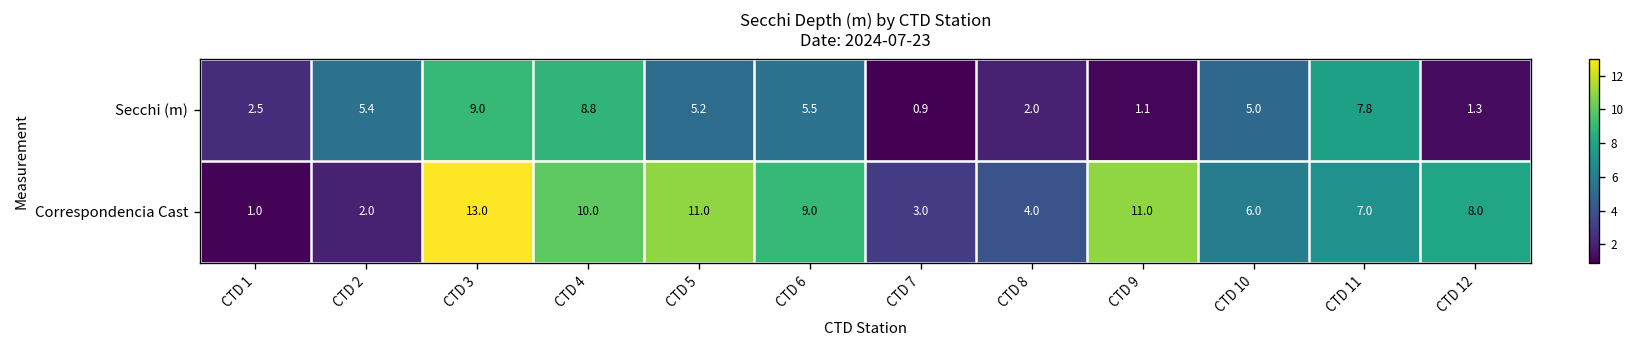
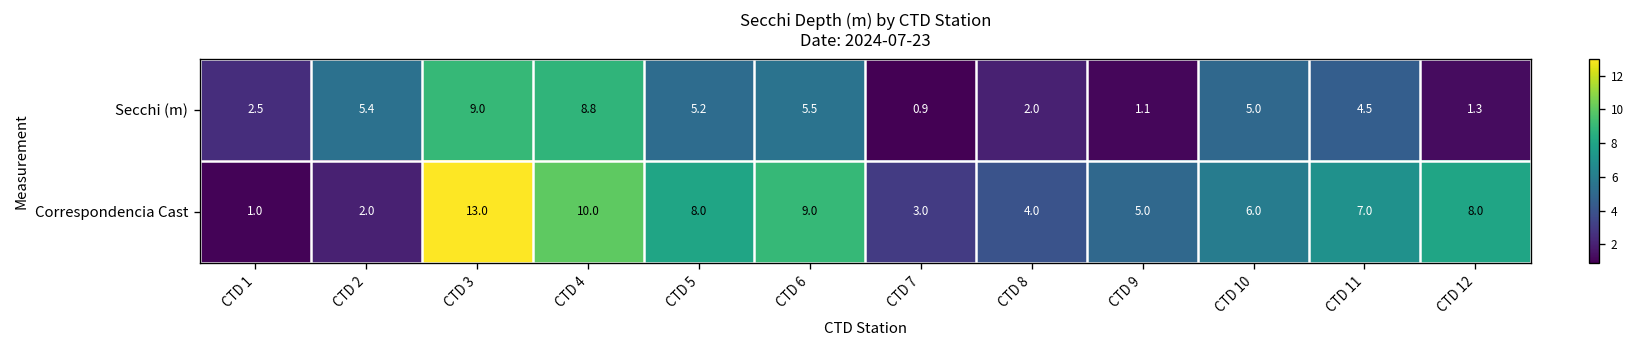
Secchi (m), CTD 11: 7.8 -> 4.5
Correspondencia Cast, CTD 5: 11.0 -> 8.0
Correspondencia Cast, CTD 9: 11.0 -> 5.0
